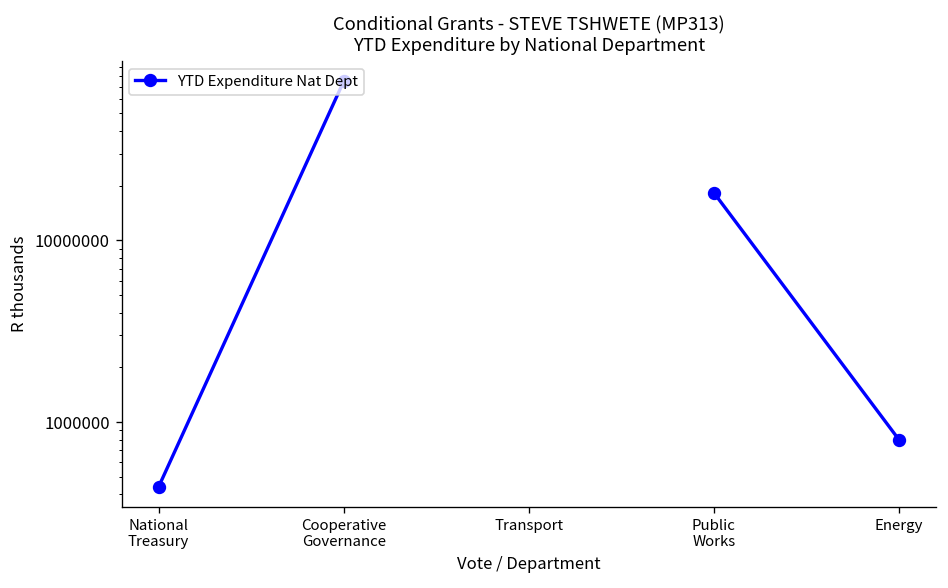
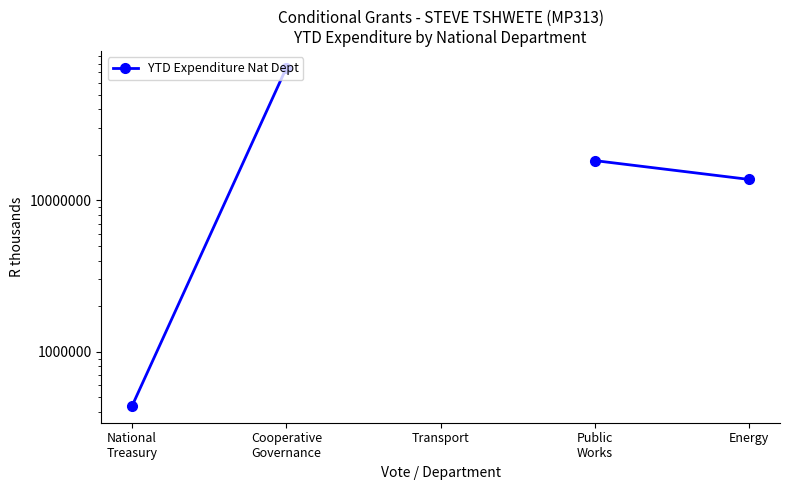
Energy: 800000 -> 14000000
